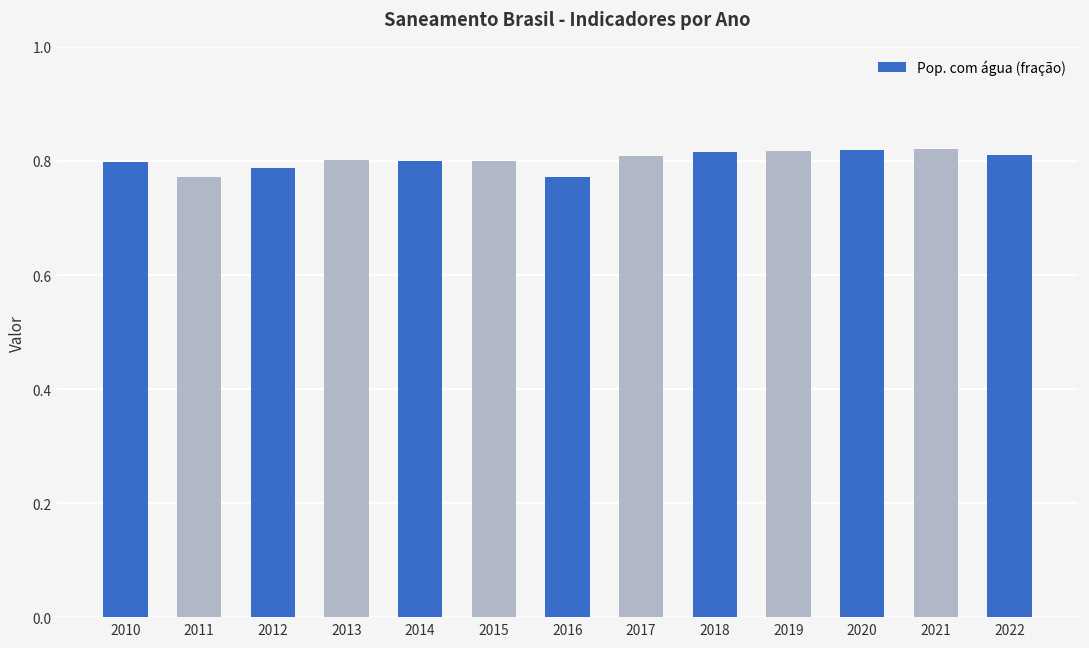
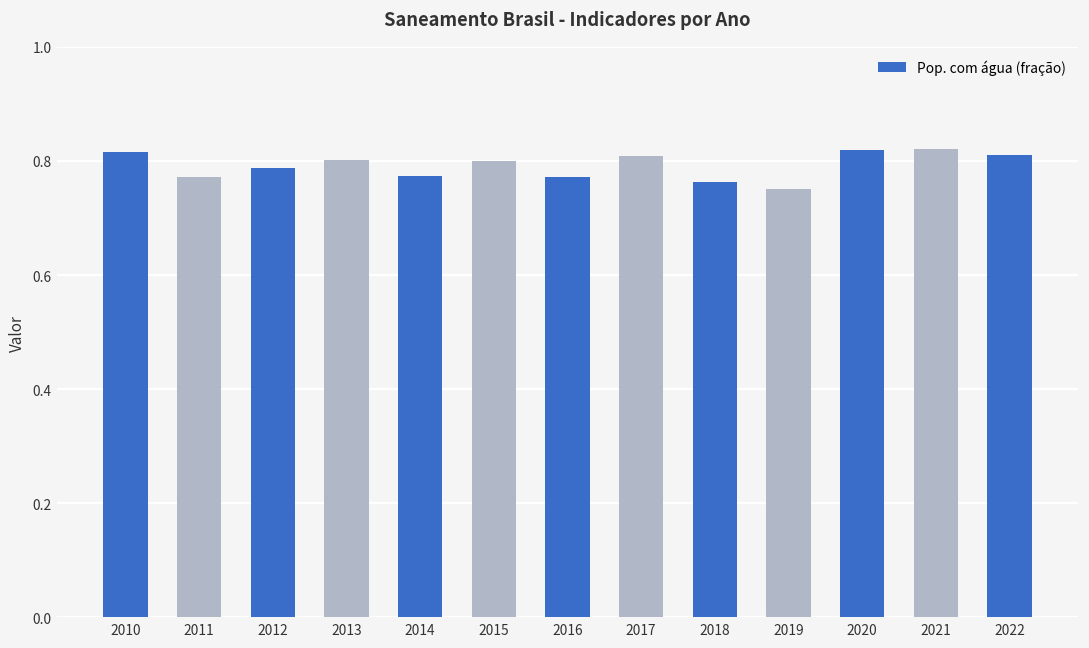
2010: 0.80 -> 0.82
2014: 0.80 -> 0.77
2018: 0.82 -> 0.76
2019: 0.82 -> 0.75
